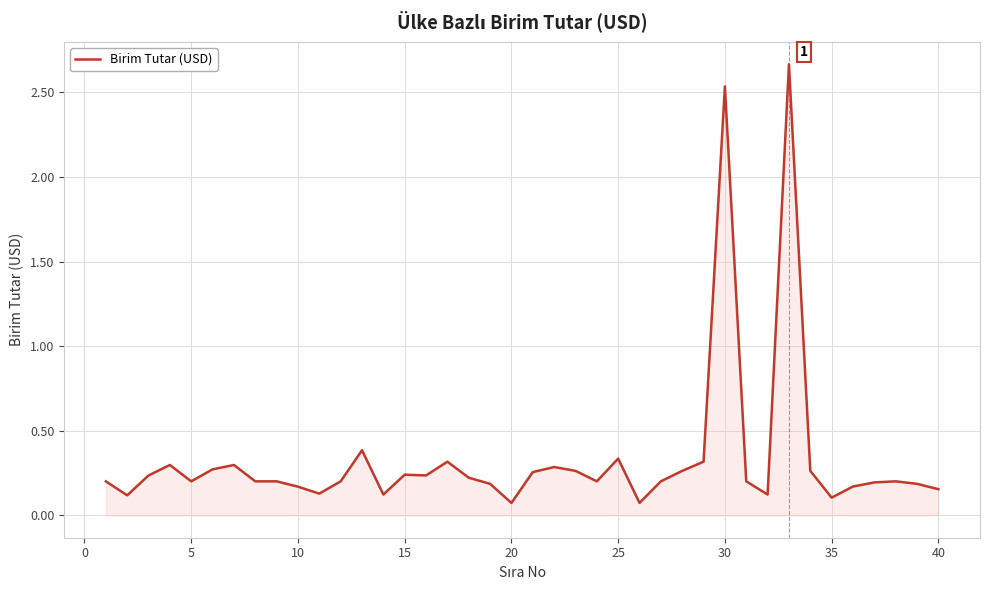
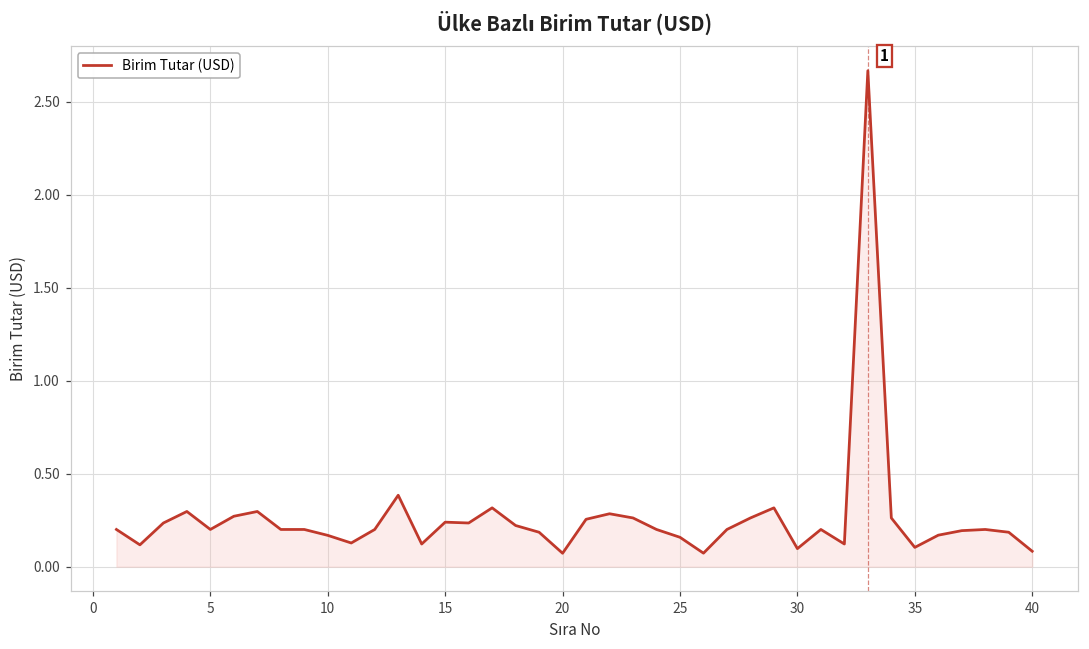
25: 0.33 -> 0.16
30: 2.54 -> 0.10
40: 0.15 -> 0.08
